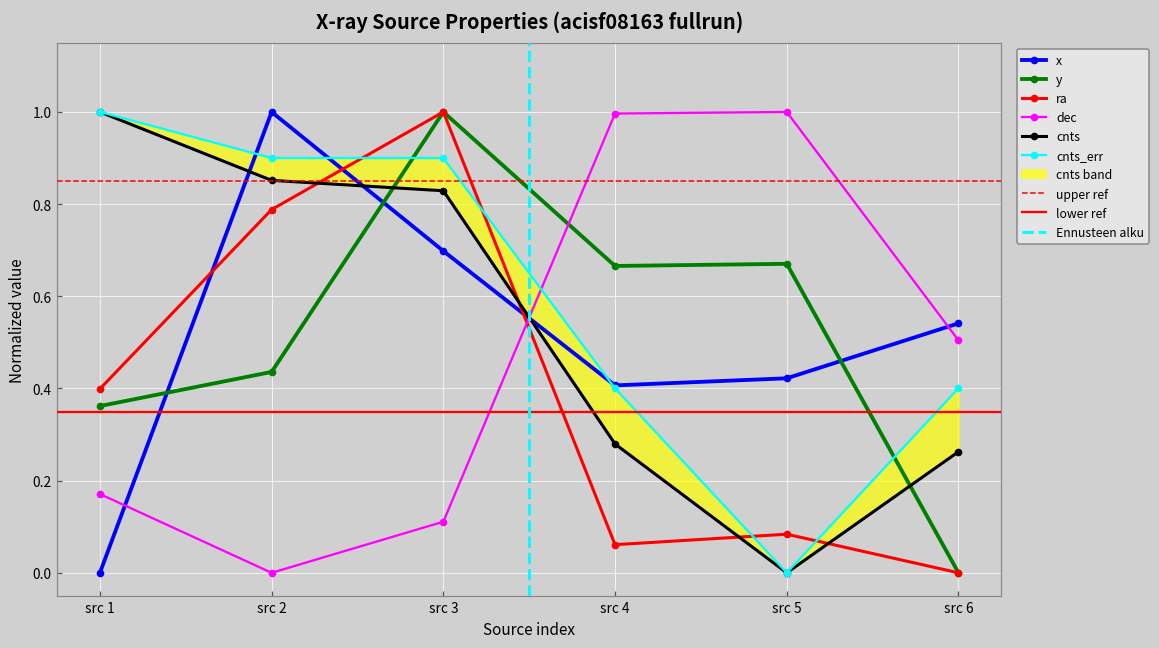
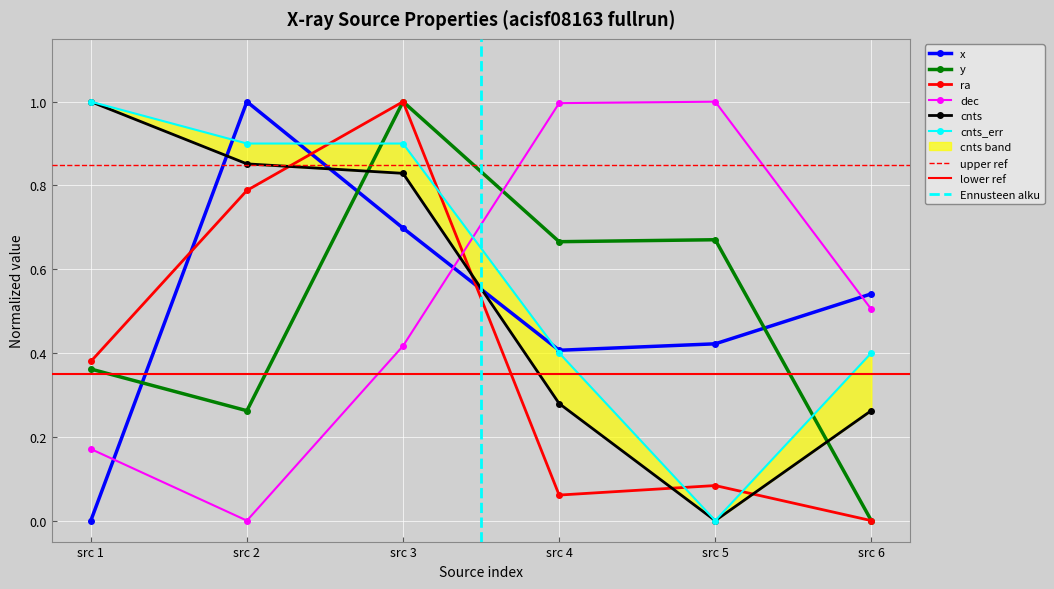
ra, src 1: 0.40 -> 0.38
y, src 2: 0.44 -> 0.26
dec, src 3: 0.11 -> 0.42
